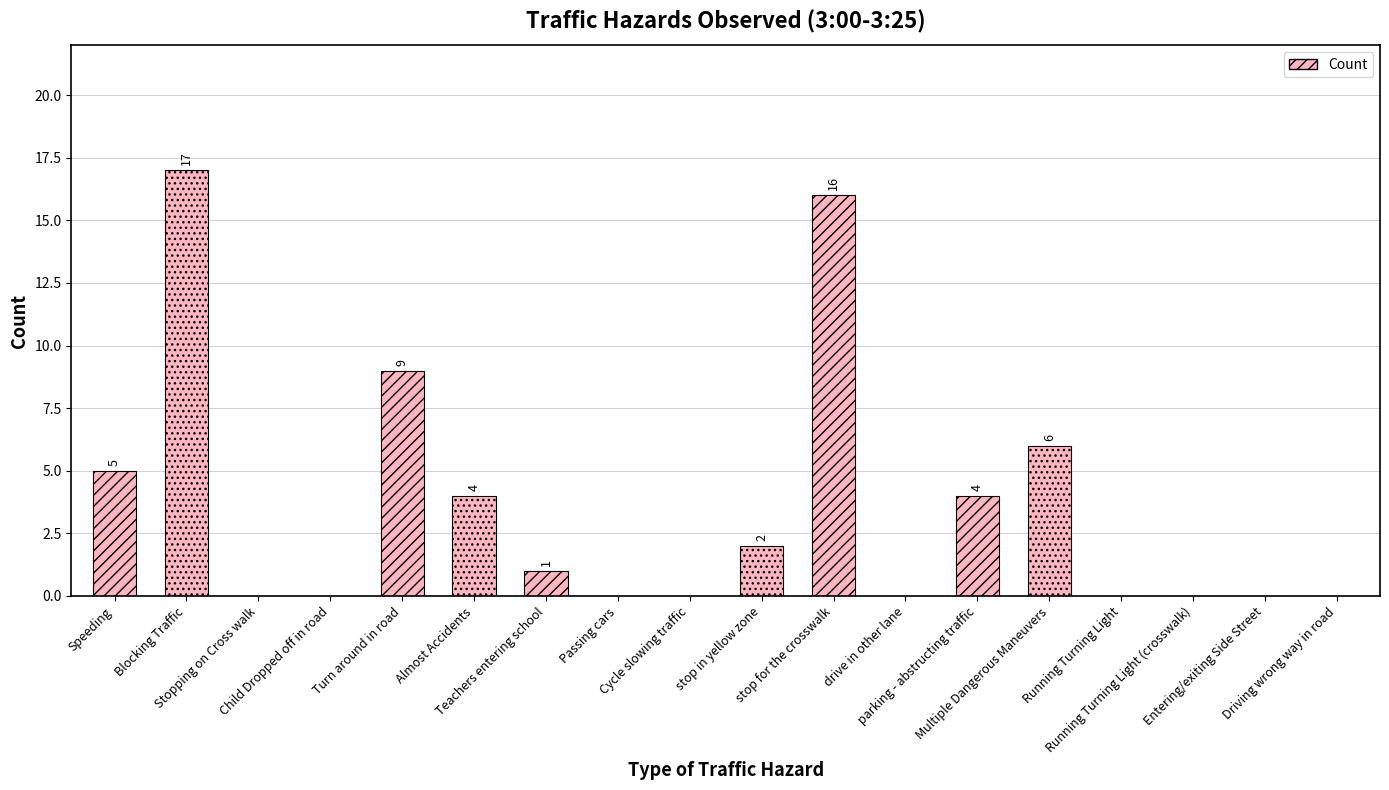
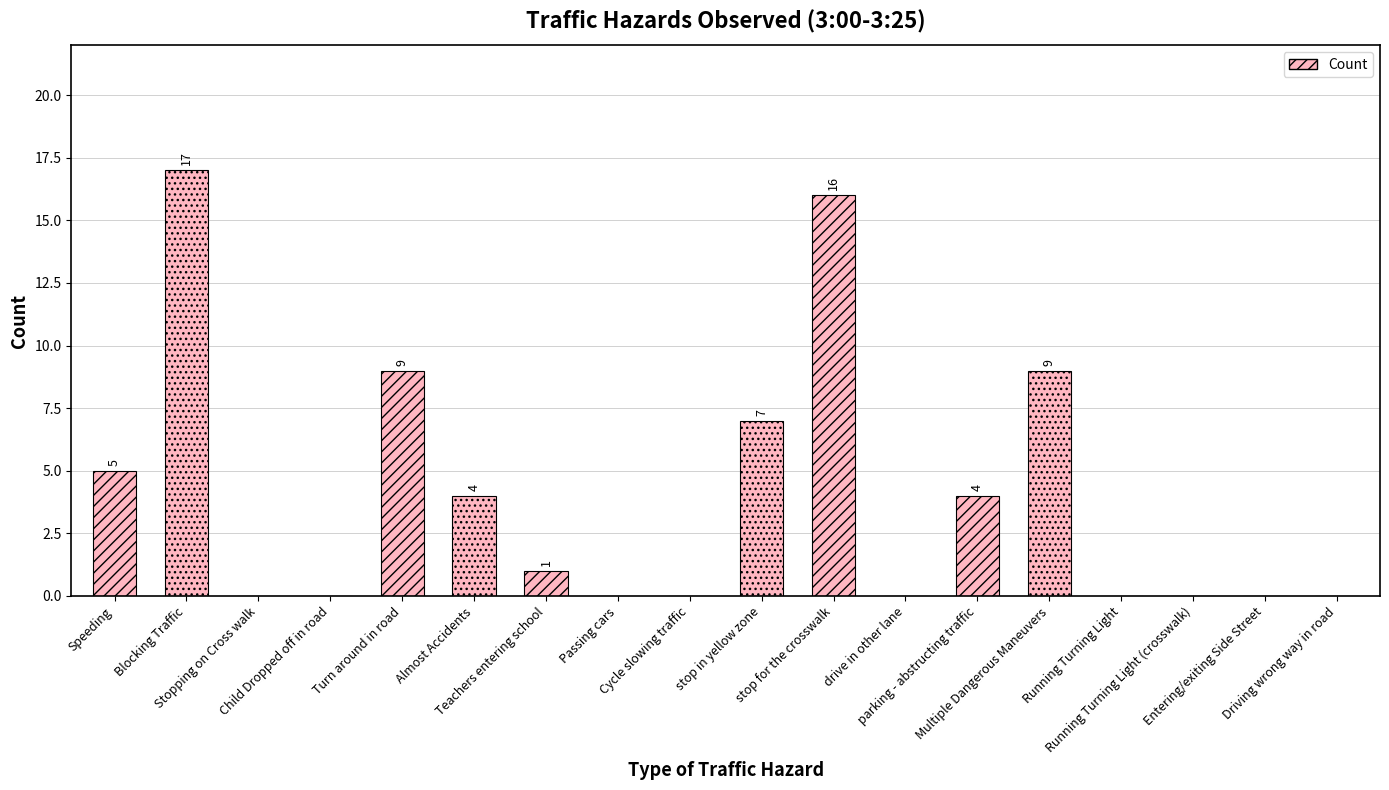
stop in yellow zone: 2 -> 7
Multiple Dangerous Maneuvers: 6 -> 9
